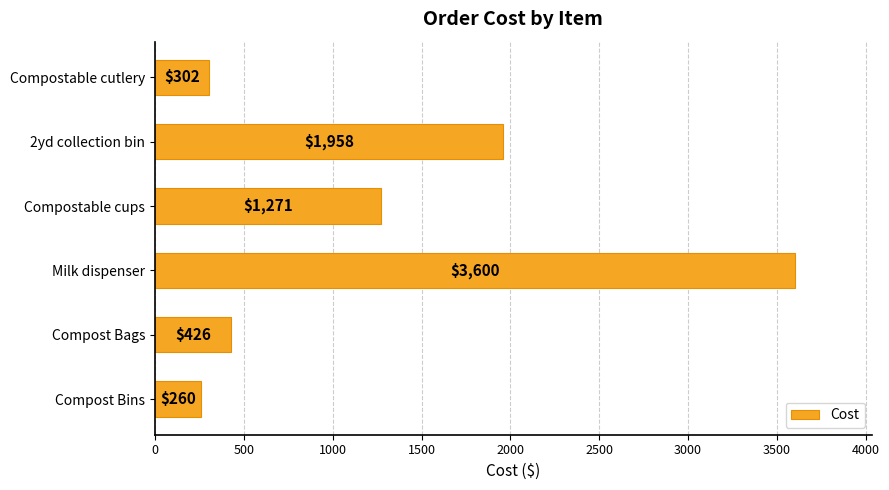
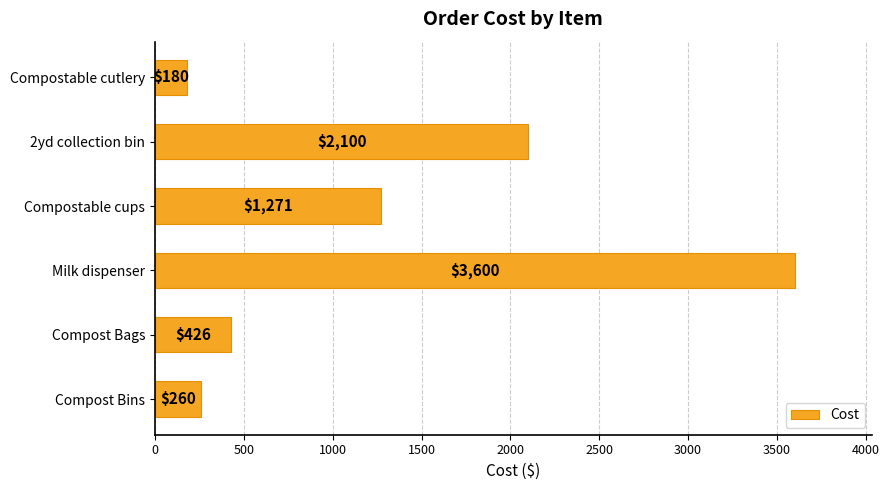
Compostable cutlery: $302 -> $180
2yd collection bin: $1,958 -> $2,100
